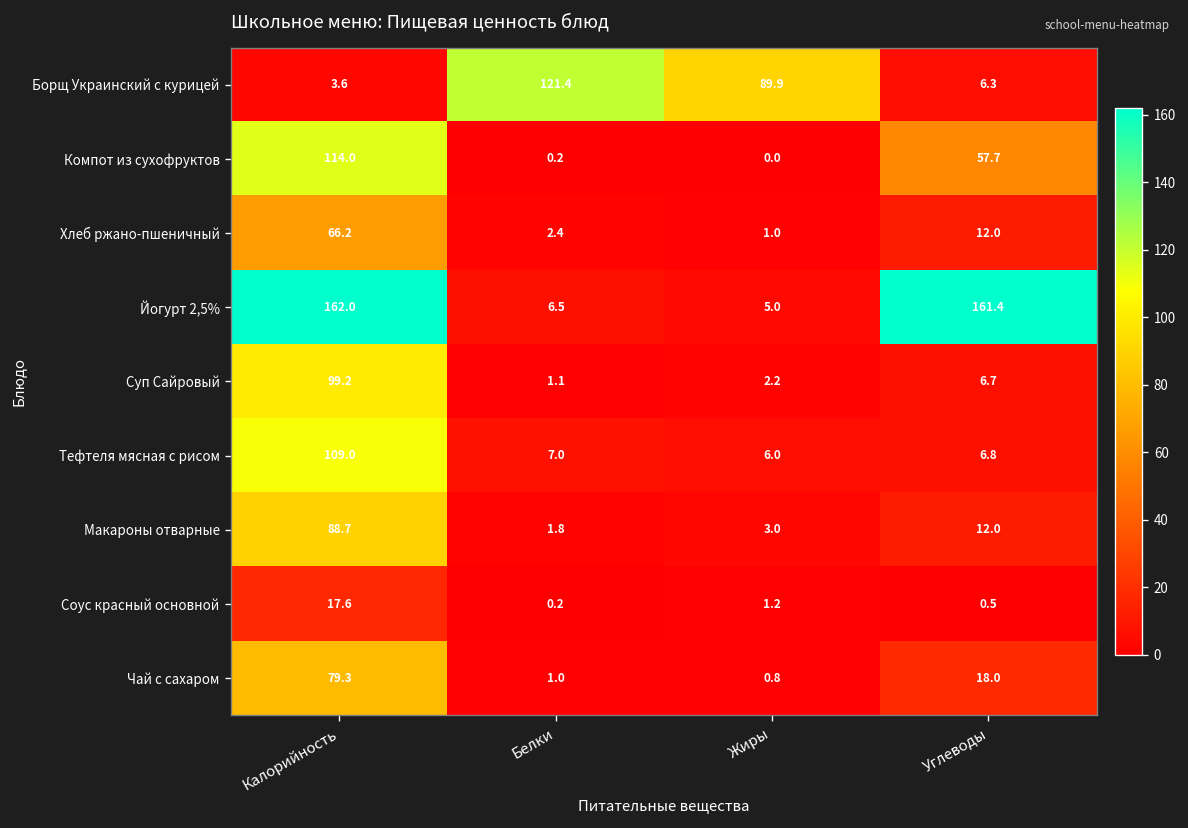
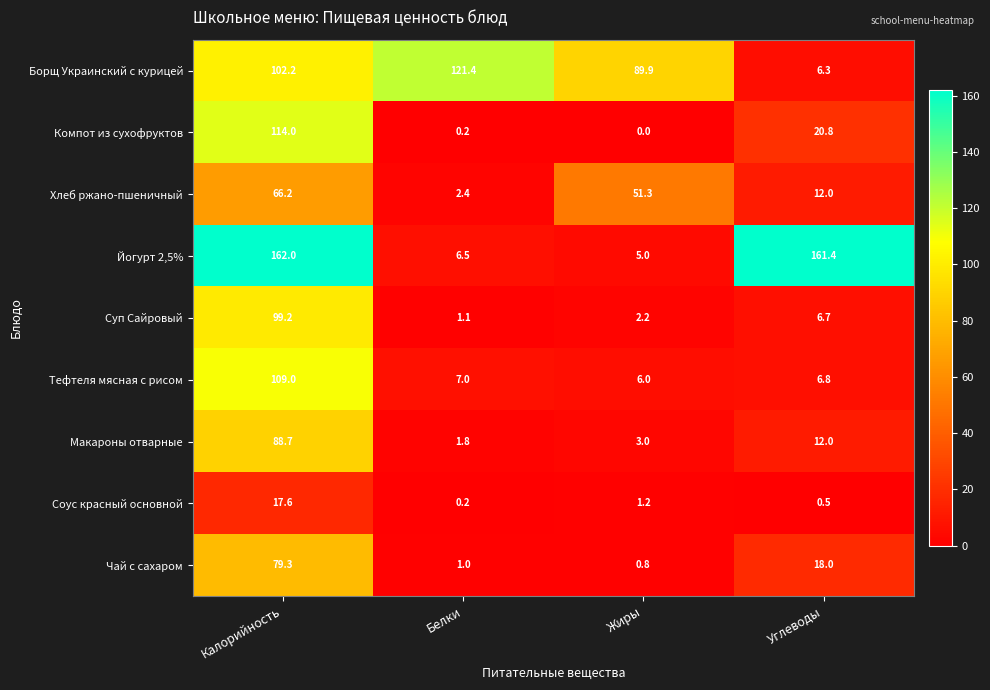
Борщ Украинский с курицей, Калорийность: 3.6 -> 102.2
Компот из сухофруктов, Углеводы: 57.7 -> 20.8
Хлеб ржано-пшеничный, Жиры: 1.0 -> 51.3
